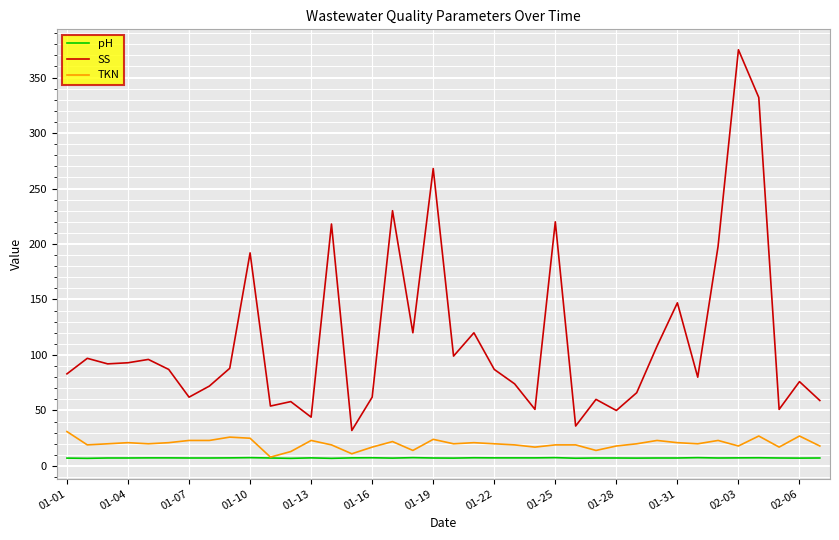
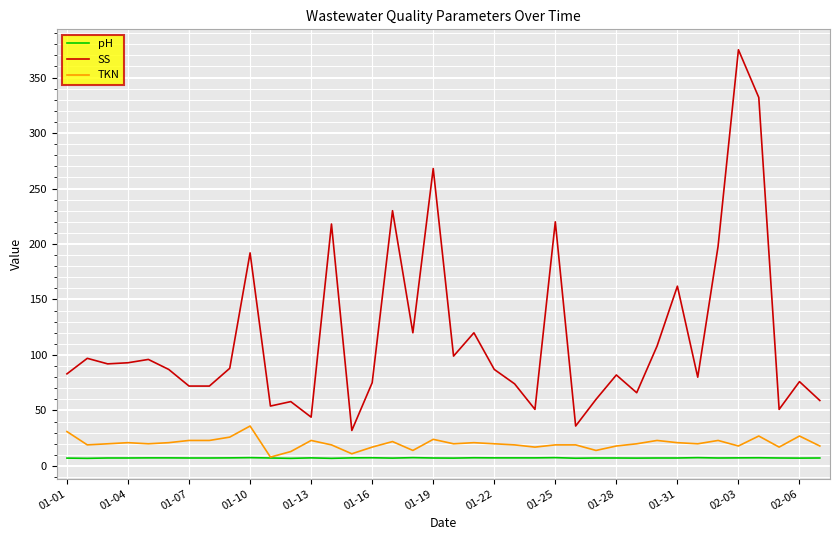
SS, 01-07: 62 -> 72
TKN, 01-10: 25 -> 36
SS, 01-16: 62 -> 75
SS, 01-28: 50 -> 82
SS, 01-31: 147 -> 162
